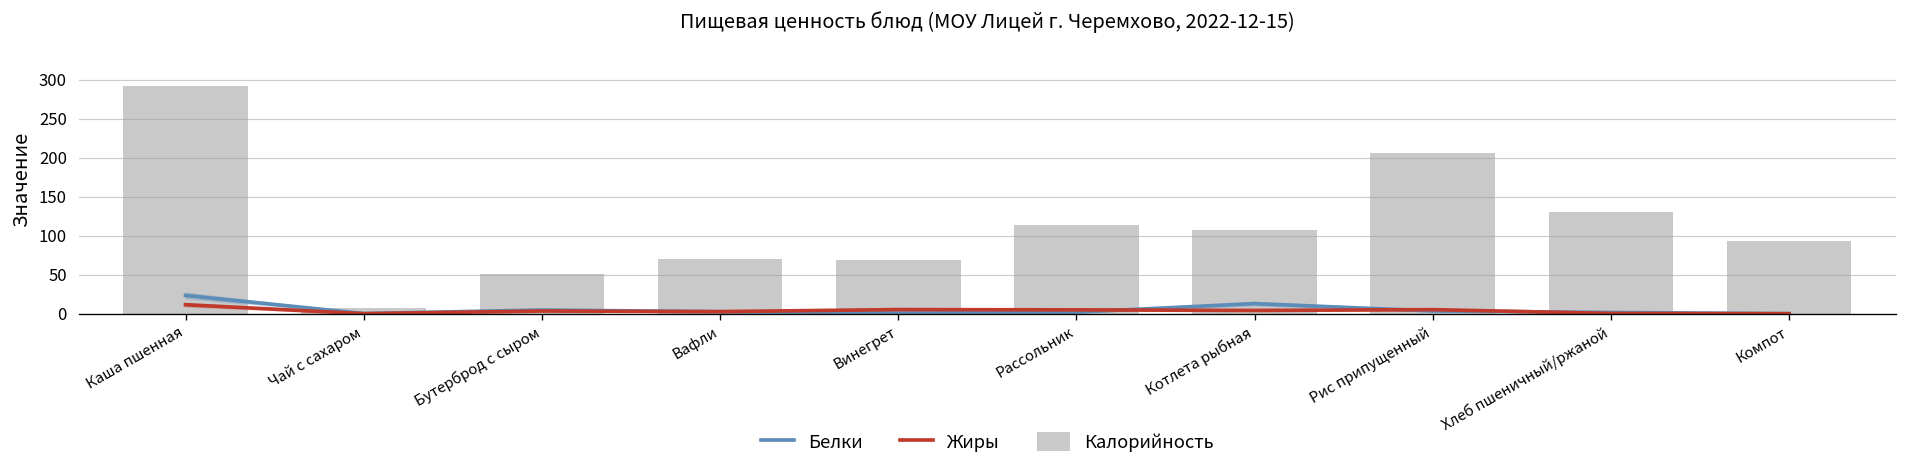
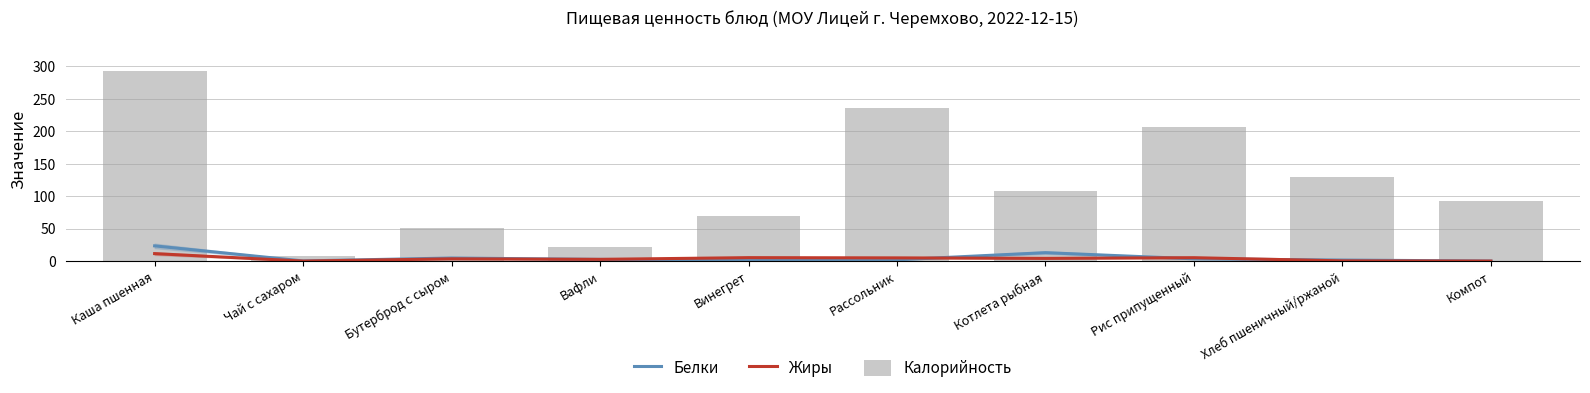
Калорийность, Вафли: 70 -> 20
Калорийность, Рассольник: 110 -> 240
